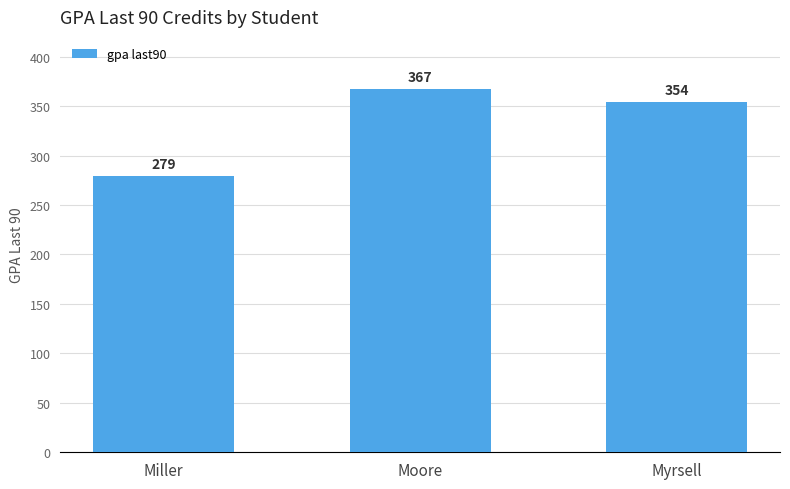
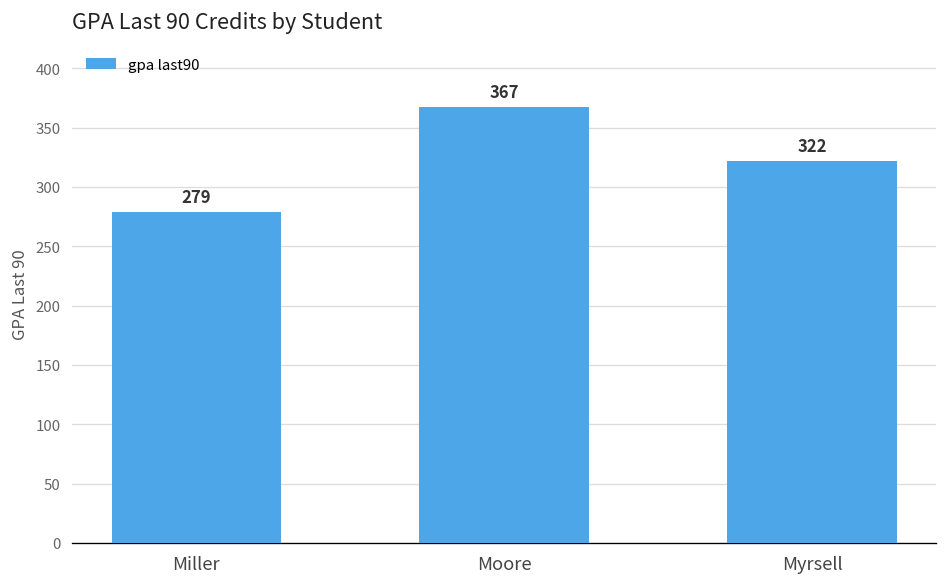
Myrsell: 354 -> 322
